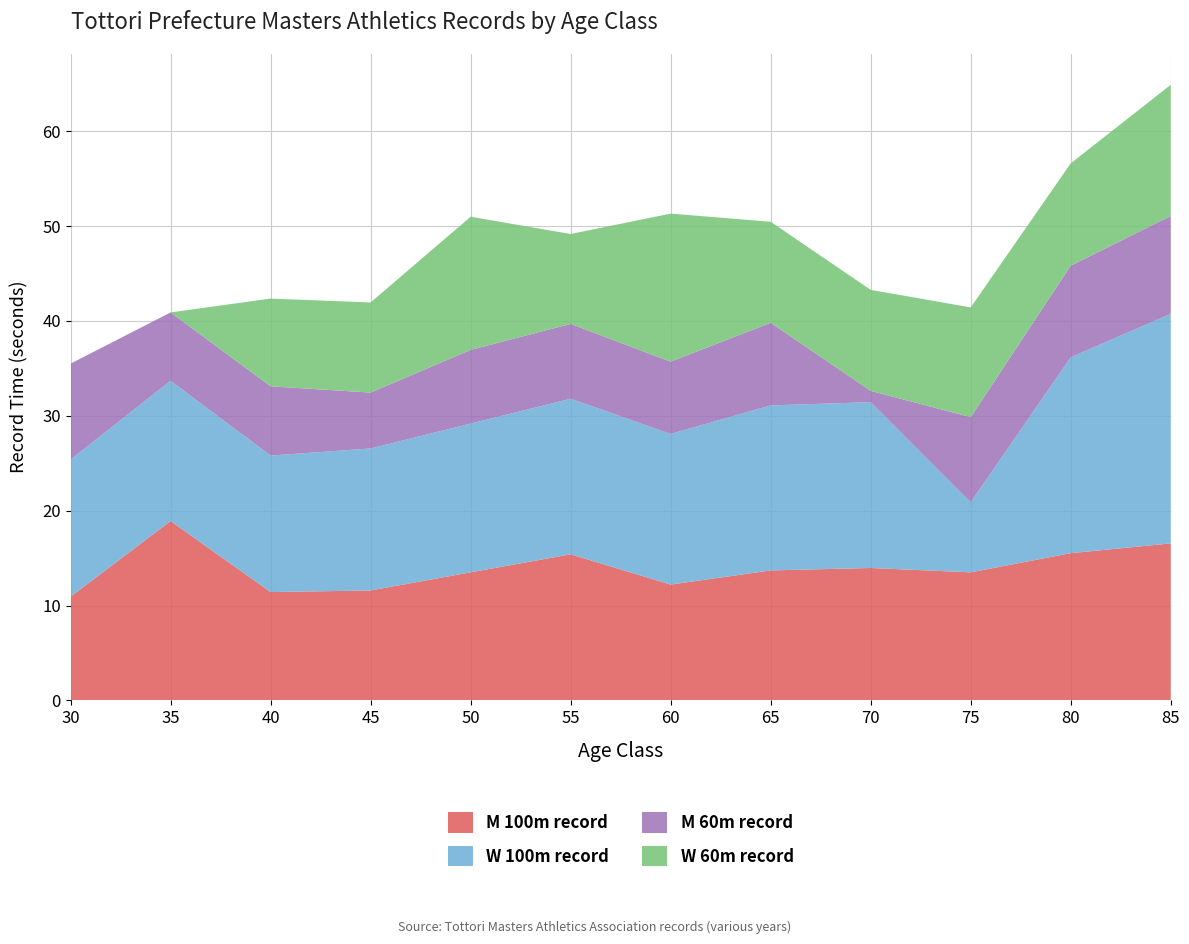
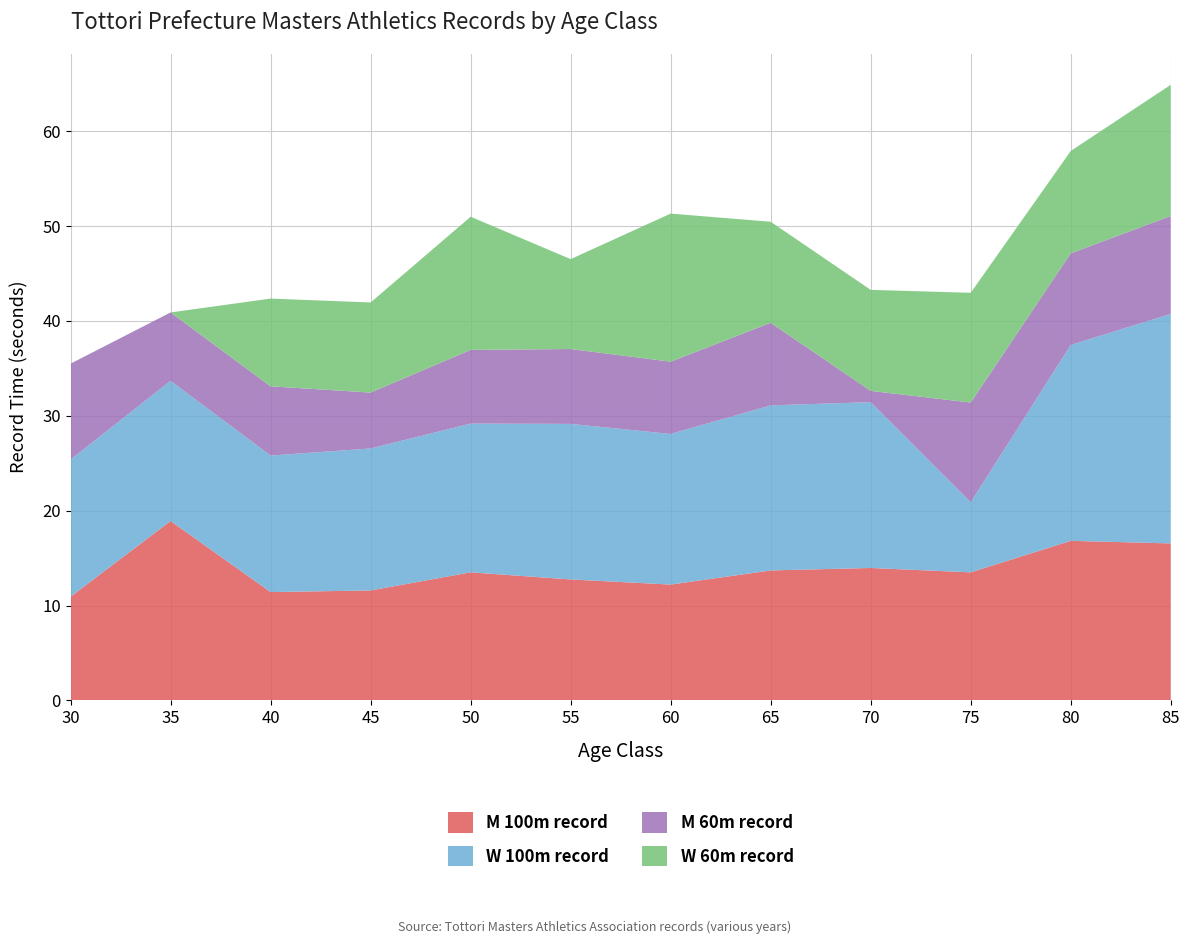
M 100m record, 55: 15 -> 13
M 60m record, 75: 9 -> 11
M 100m record, 80: 16 -> 17
